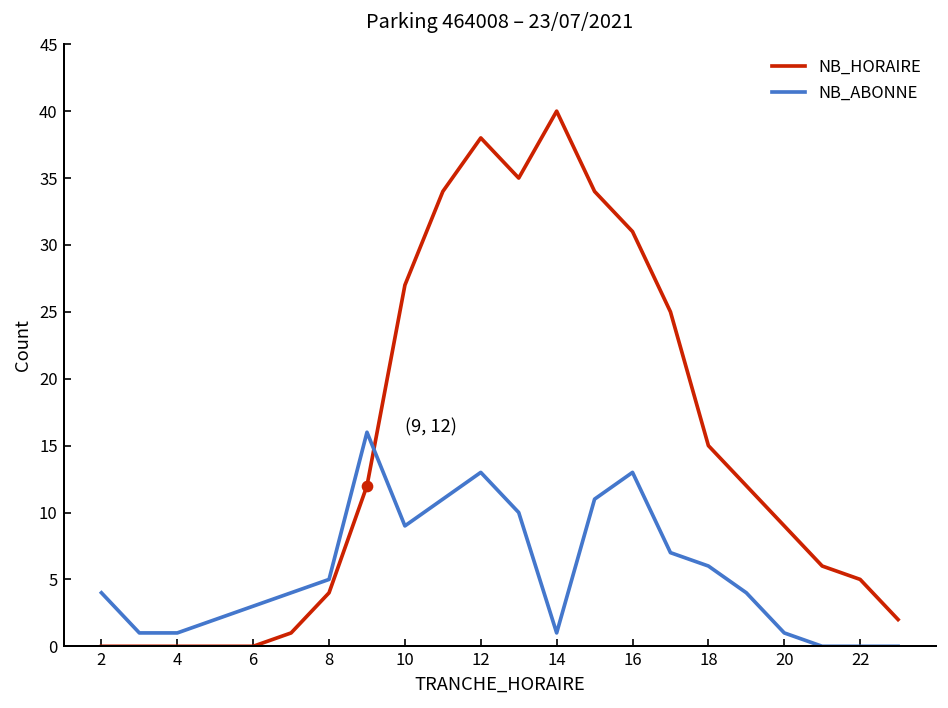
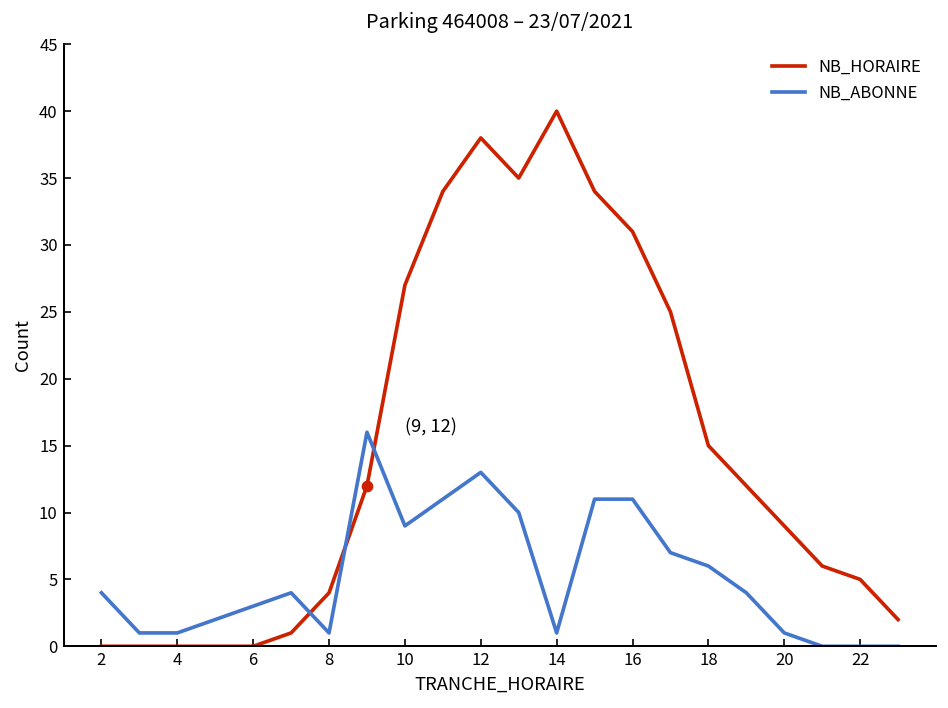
NB_ABONNE, 8: 5 -> 1
NB_ABONNE, 16: 13 -> 11
